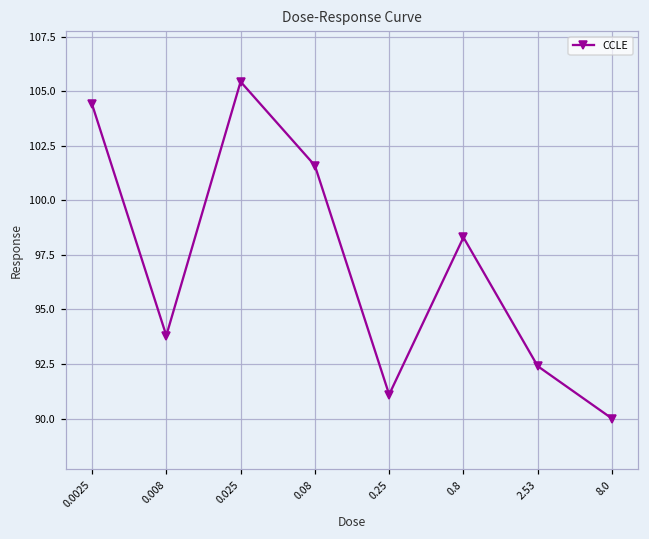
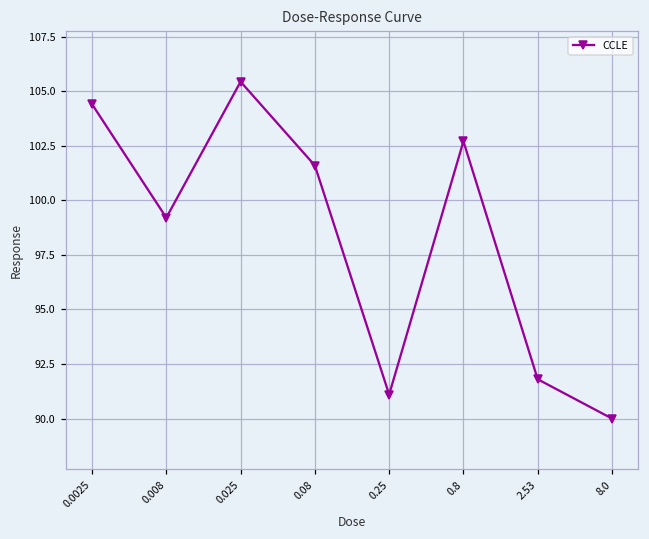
0.008: 93.8 -> 99.2
0.8: 98.3 -> 102.7
2.53: 92.4 -> 91.8
